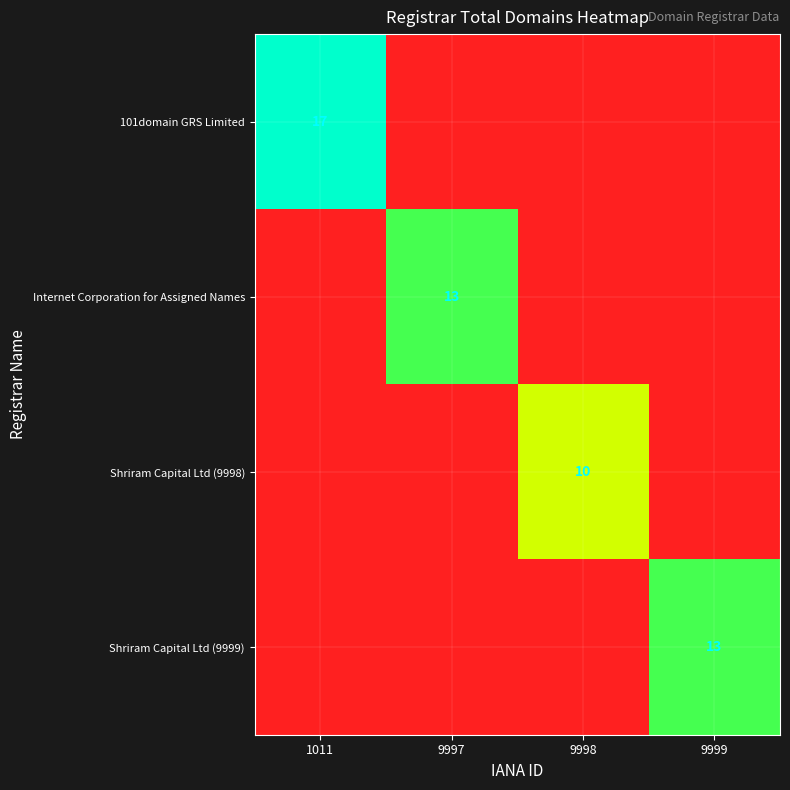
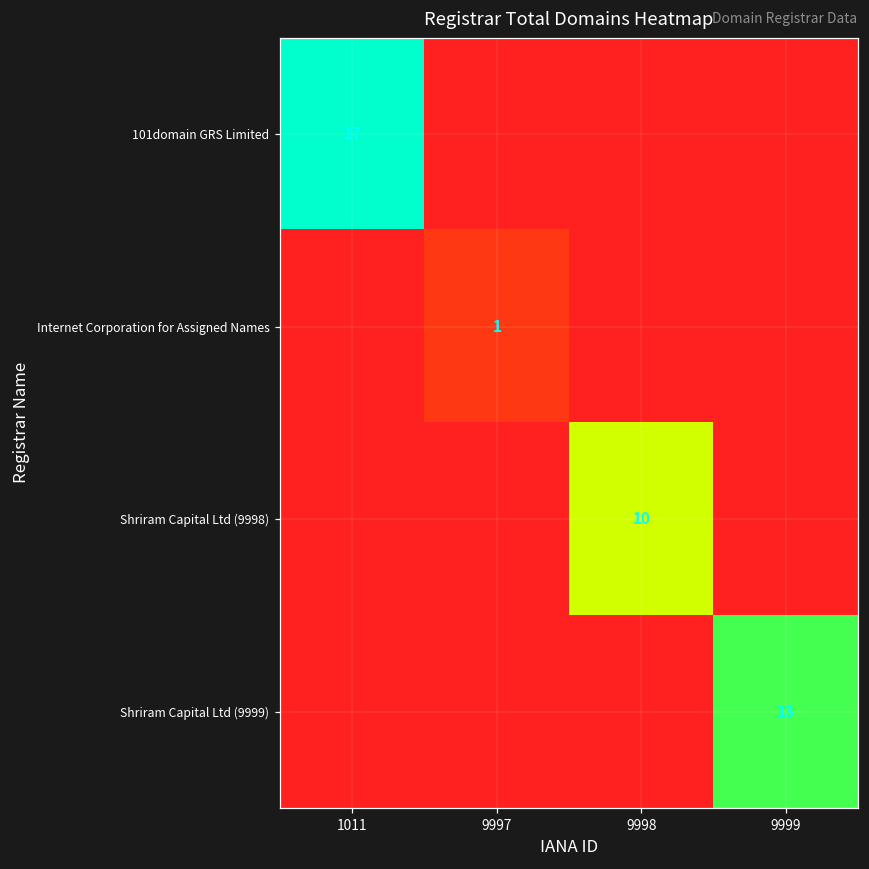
Internet Corporation for Assigned Names, 9997: 13 -> 1
